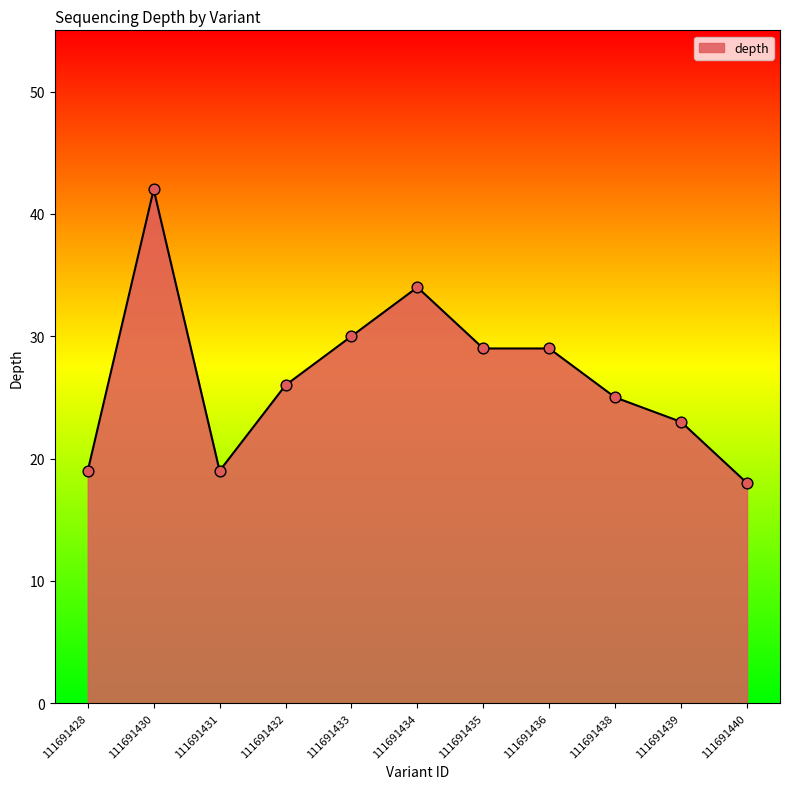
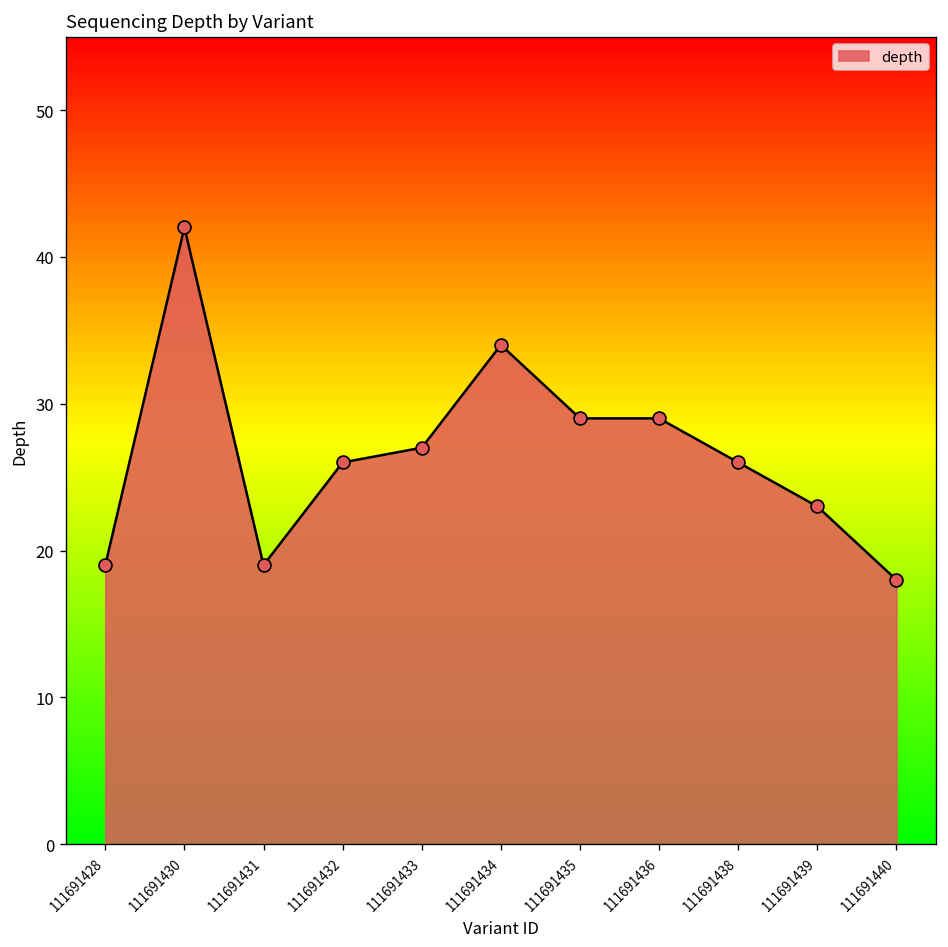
111691433: 30 -> 27
111691438: 25 -> 26
